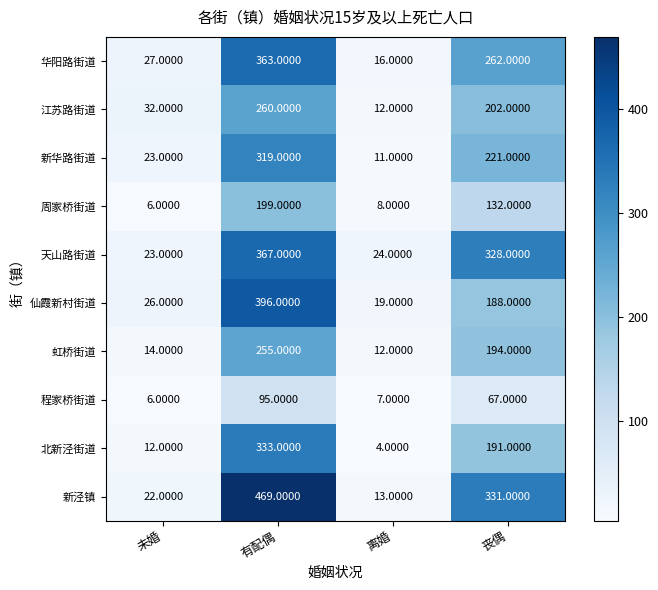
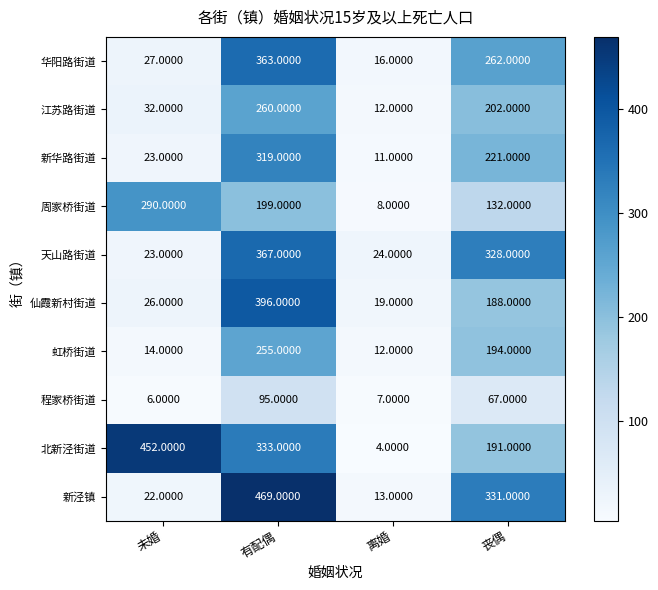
周家桥街道, 未婚: 6.0000 -> 290.0000
北新泾街道, 未婚: 12.0000 -> 452.0000
